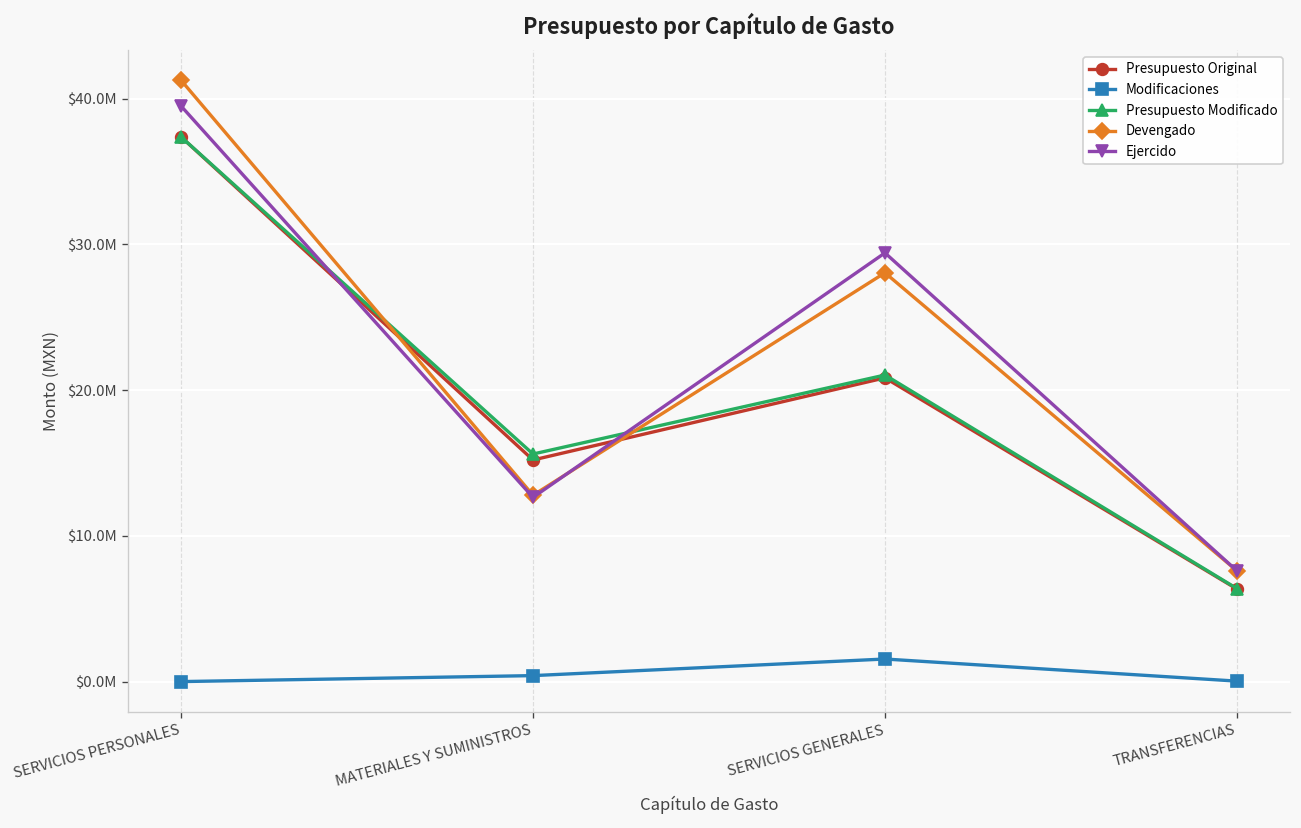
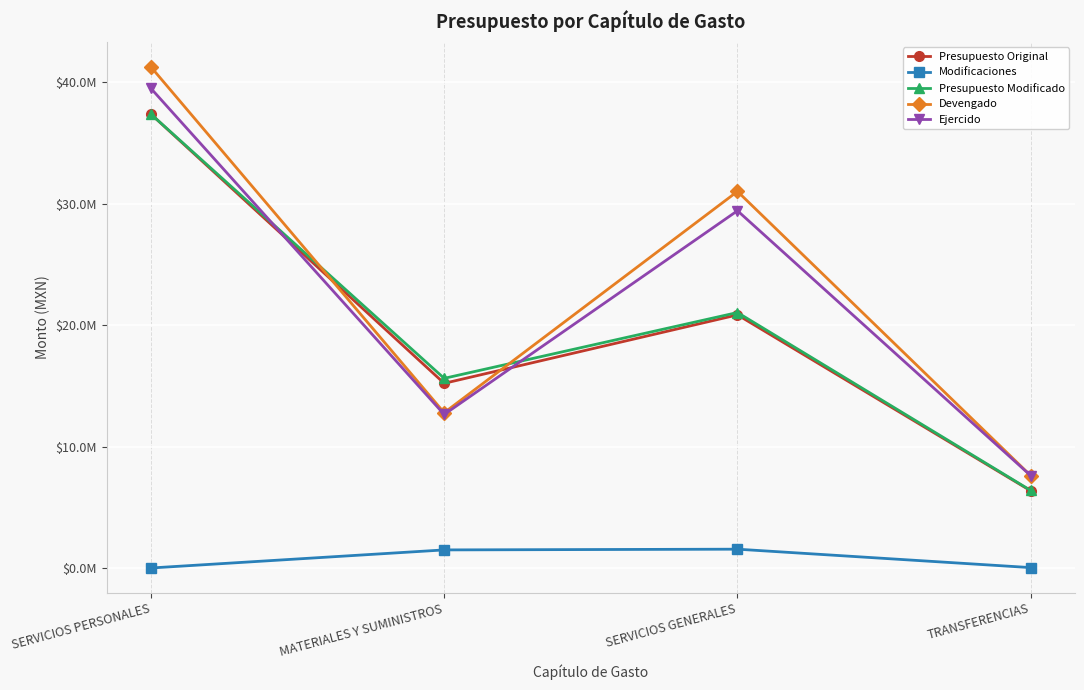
Modificaciones, MATERIALES Y SUMINISTROS: $400000 -> $1500000
Devengado, SERVICIOS GENERALES: $28100000 -> $31000000
